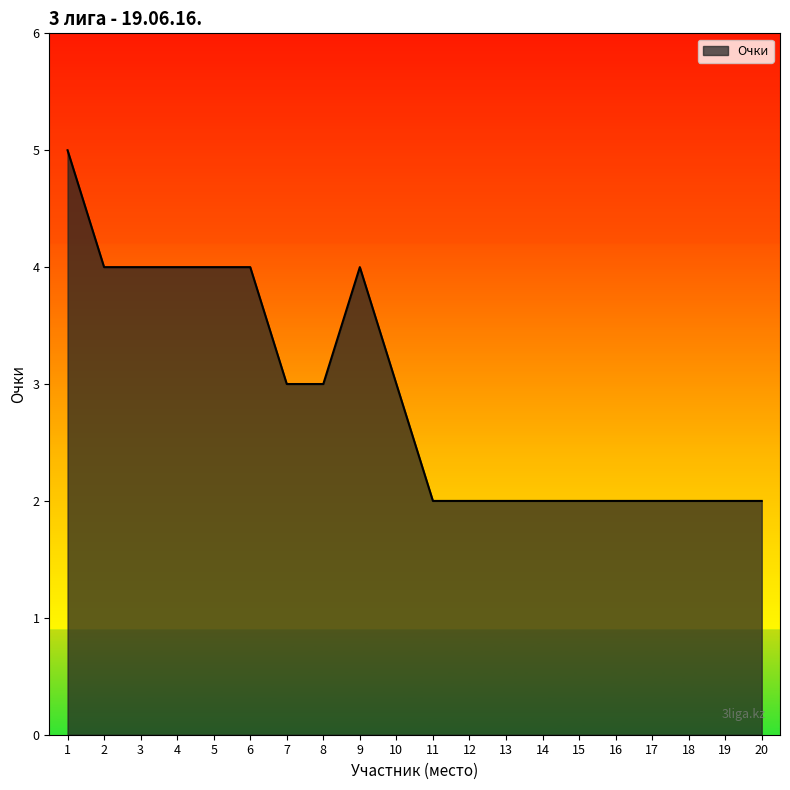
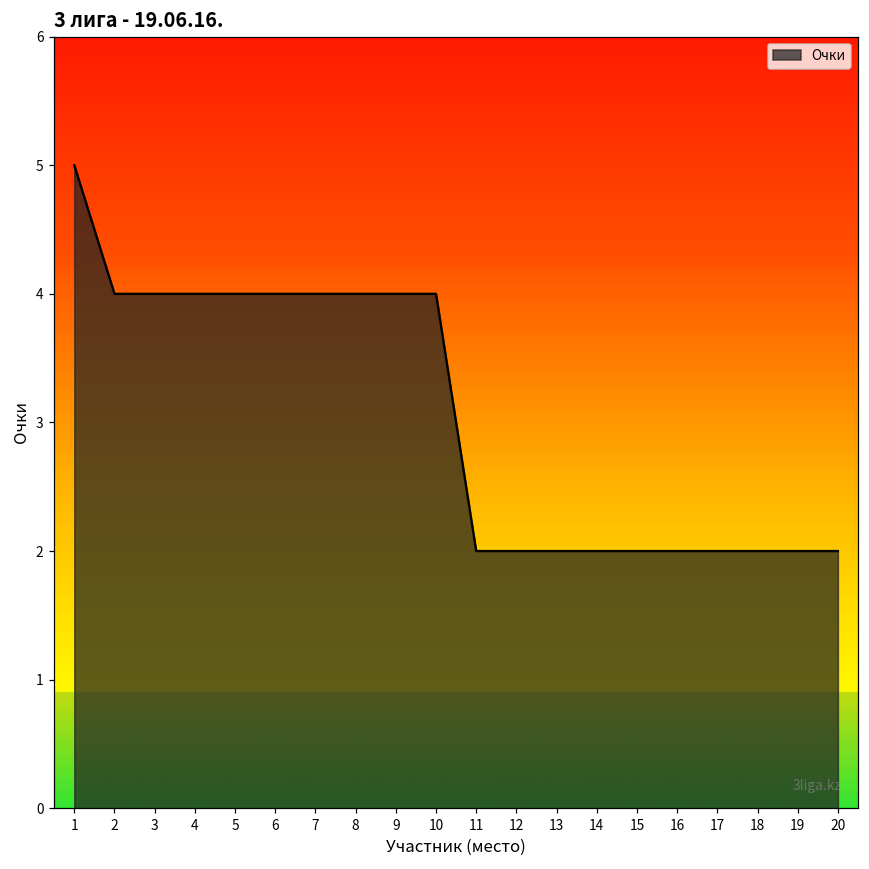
7: 3 -> 4
8: 3 -> 4
10: 3 -> 4
